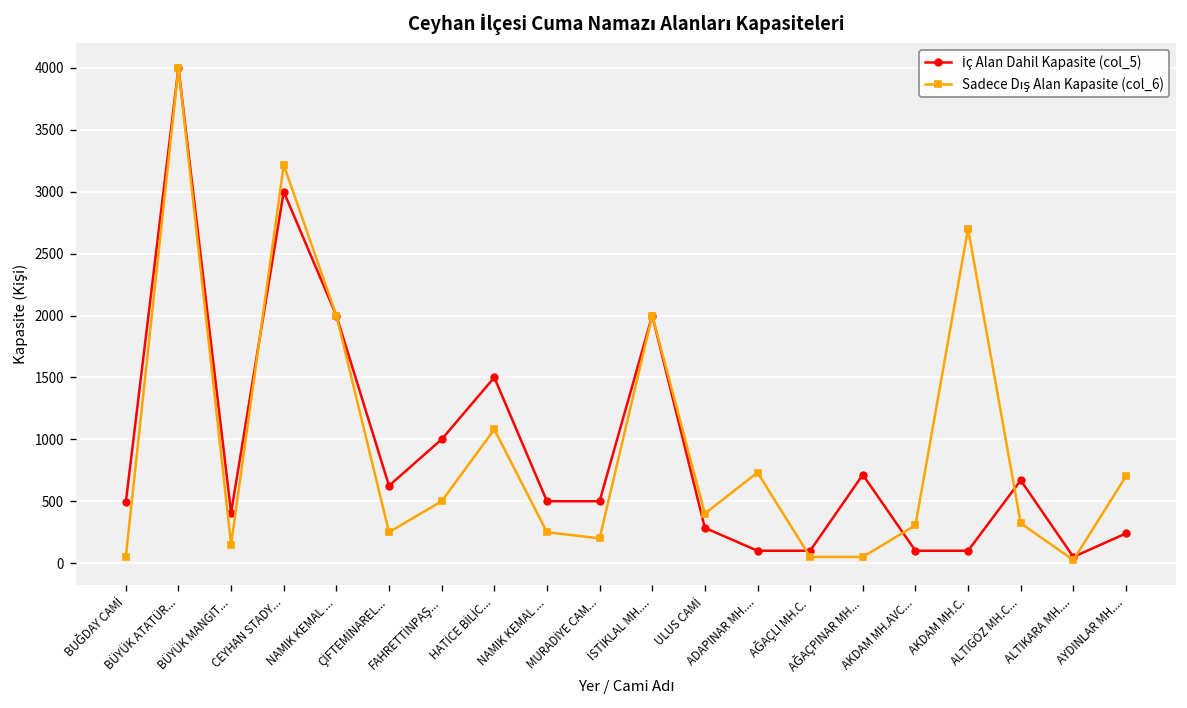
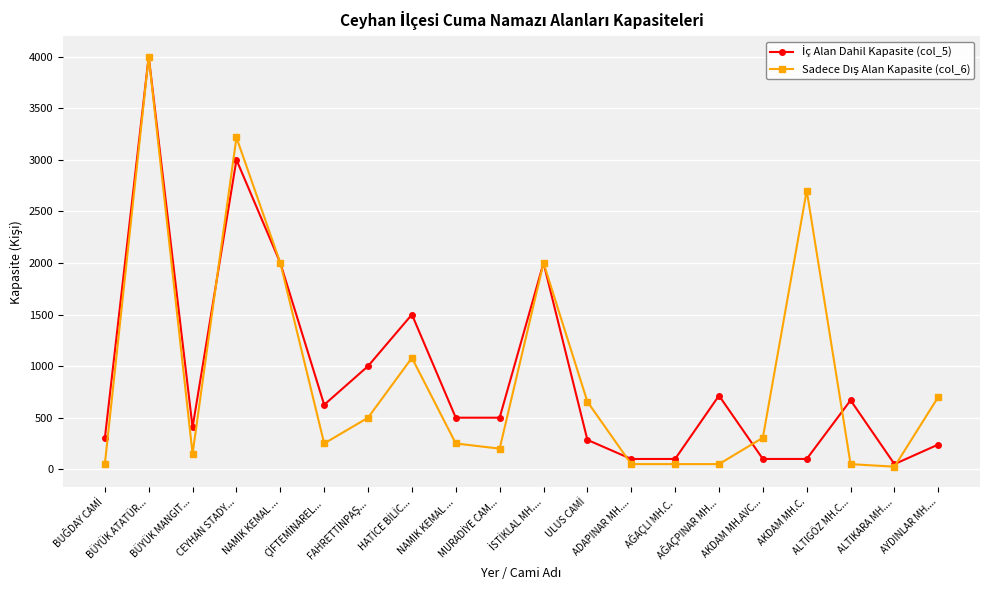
İç Alan Dahil Kapasite (col_5), BUĞDAY CAMİ: 490 -> 300
Sadece Dış Alan Kapasite (col_6), ULUS CAMİ: 400 -> 660
Sadece Dış Alan Kapasite (col_6), ADAPINAR MH....: 730 -> 50
Sadece Dış Alan Kapasite (col_6), ALTIGÖZ MH.C...: 320 -> 50
